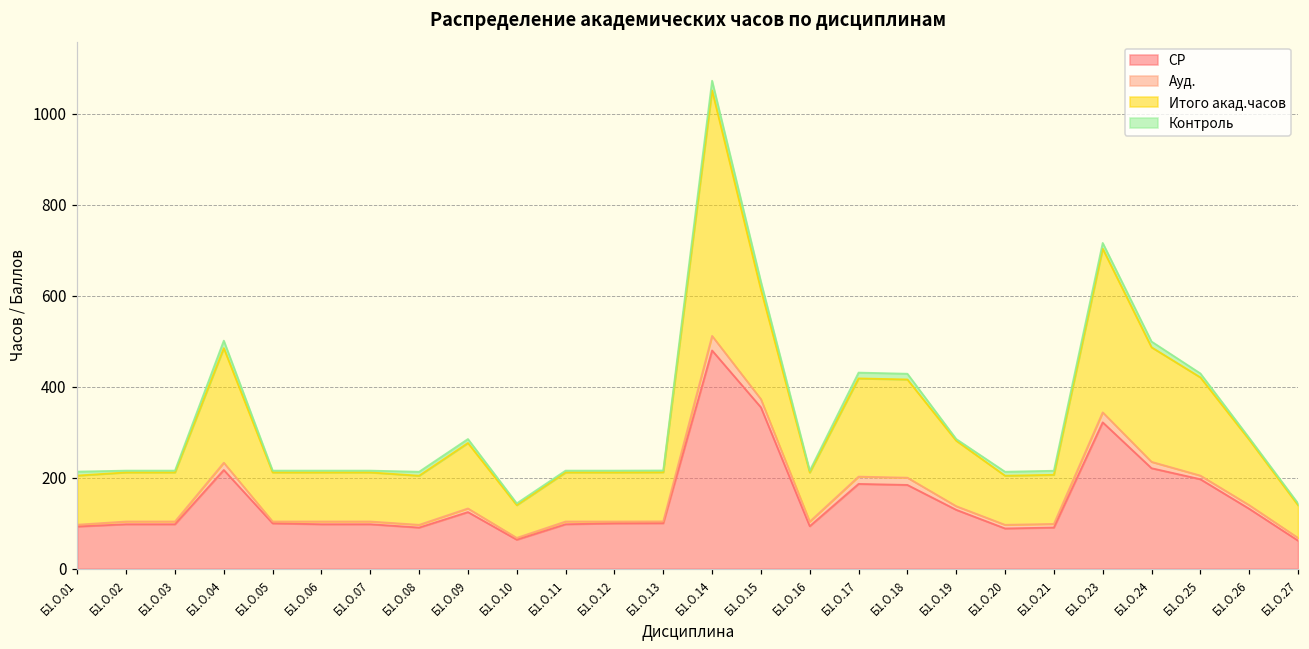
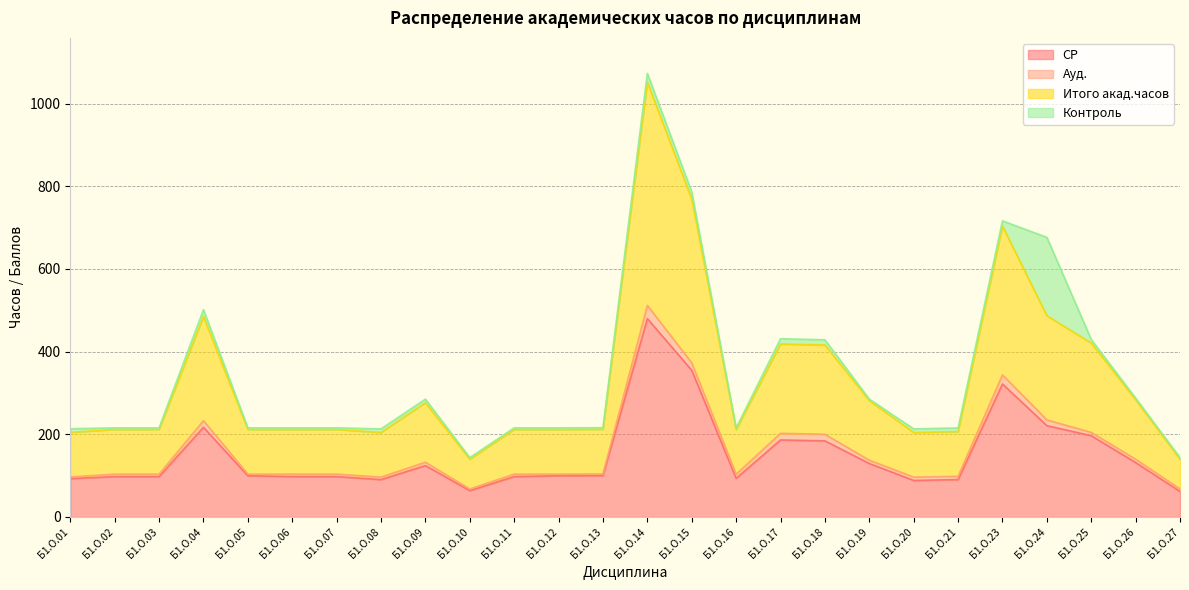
Итого акад.часов, Б1.О.15: 240 -> 400
Контроль, Б1.О.24: 10 -> 190
